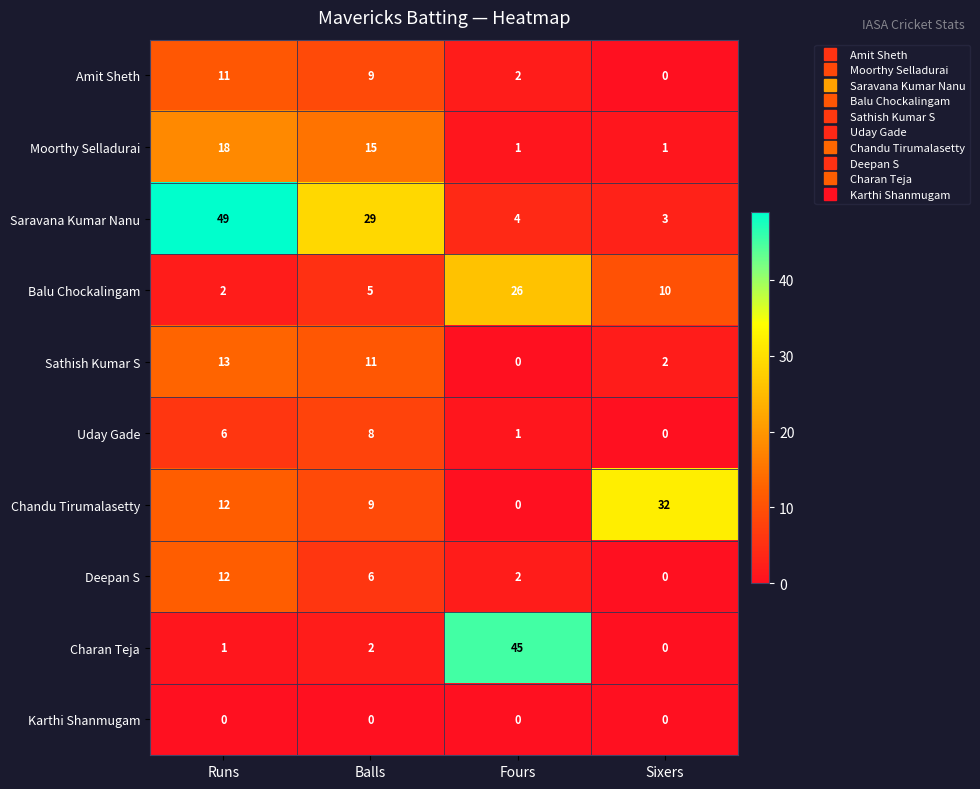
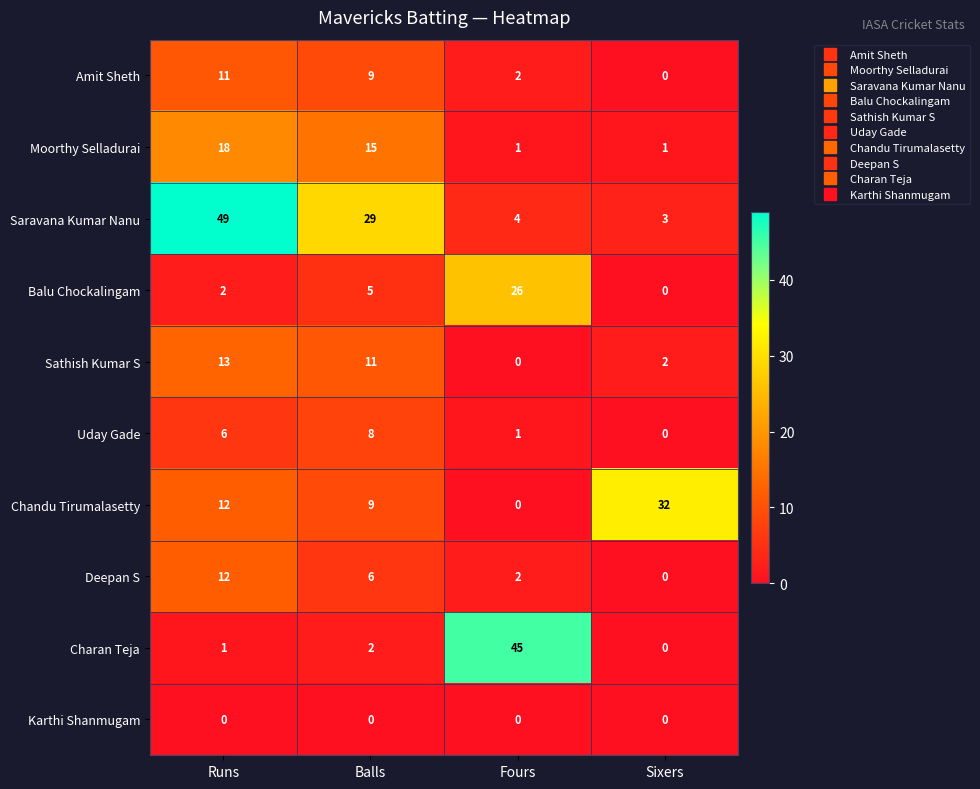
Balu Chockalingam, Sixers: 10 -> 0
